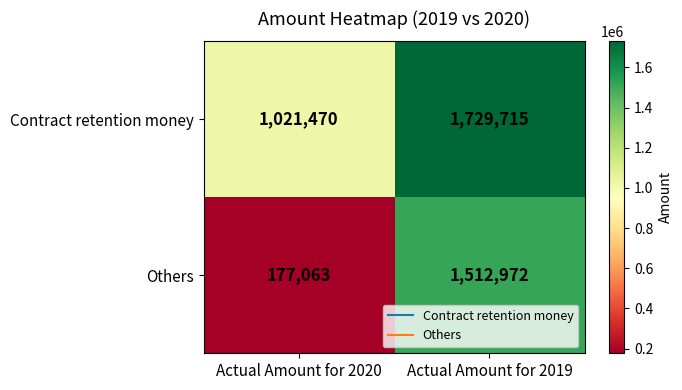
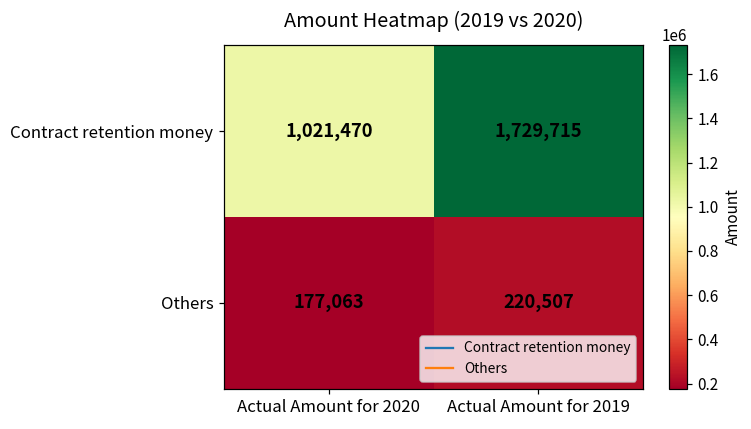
Others, Actual Amount for 2019: 1,512,972 -> 220,507
